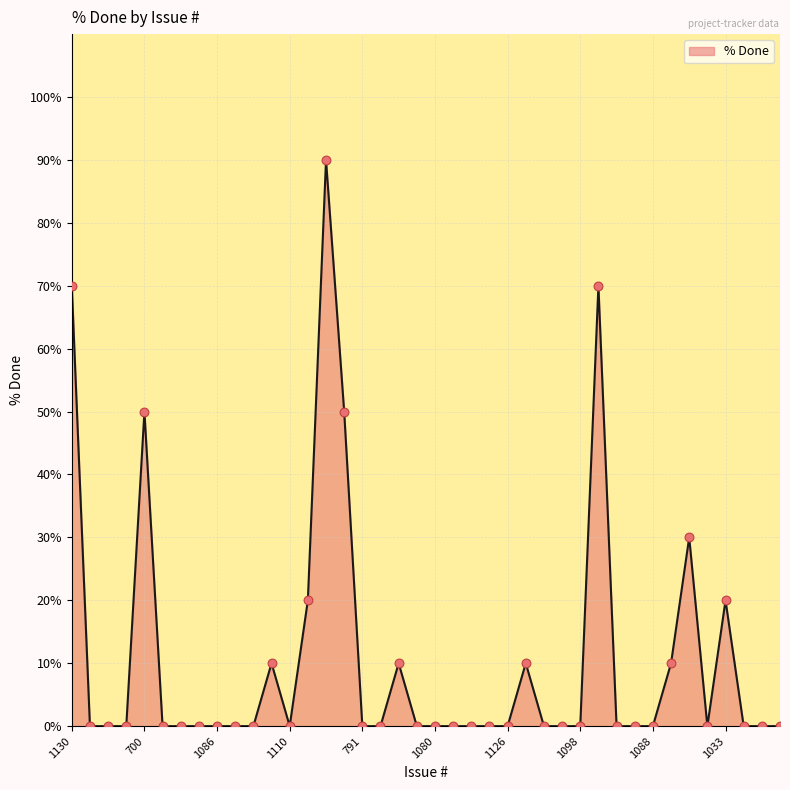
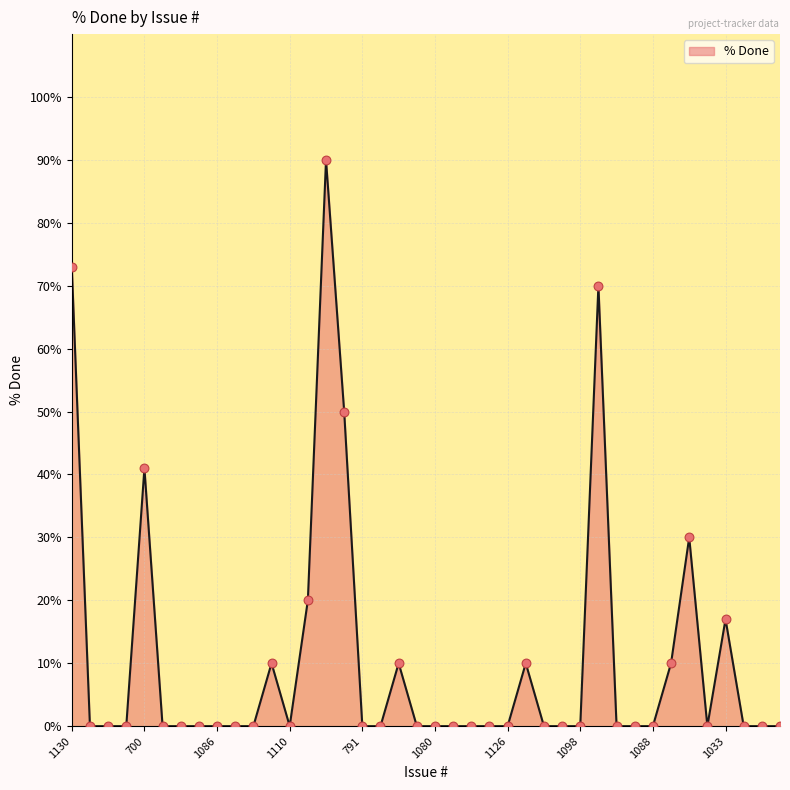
1130: 70% -> 73%
700: 50% -> 41%
1033: 20% -> 17%
